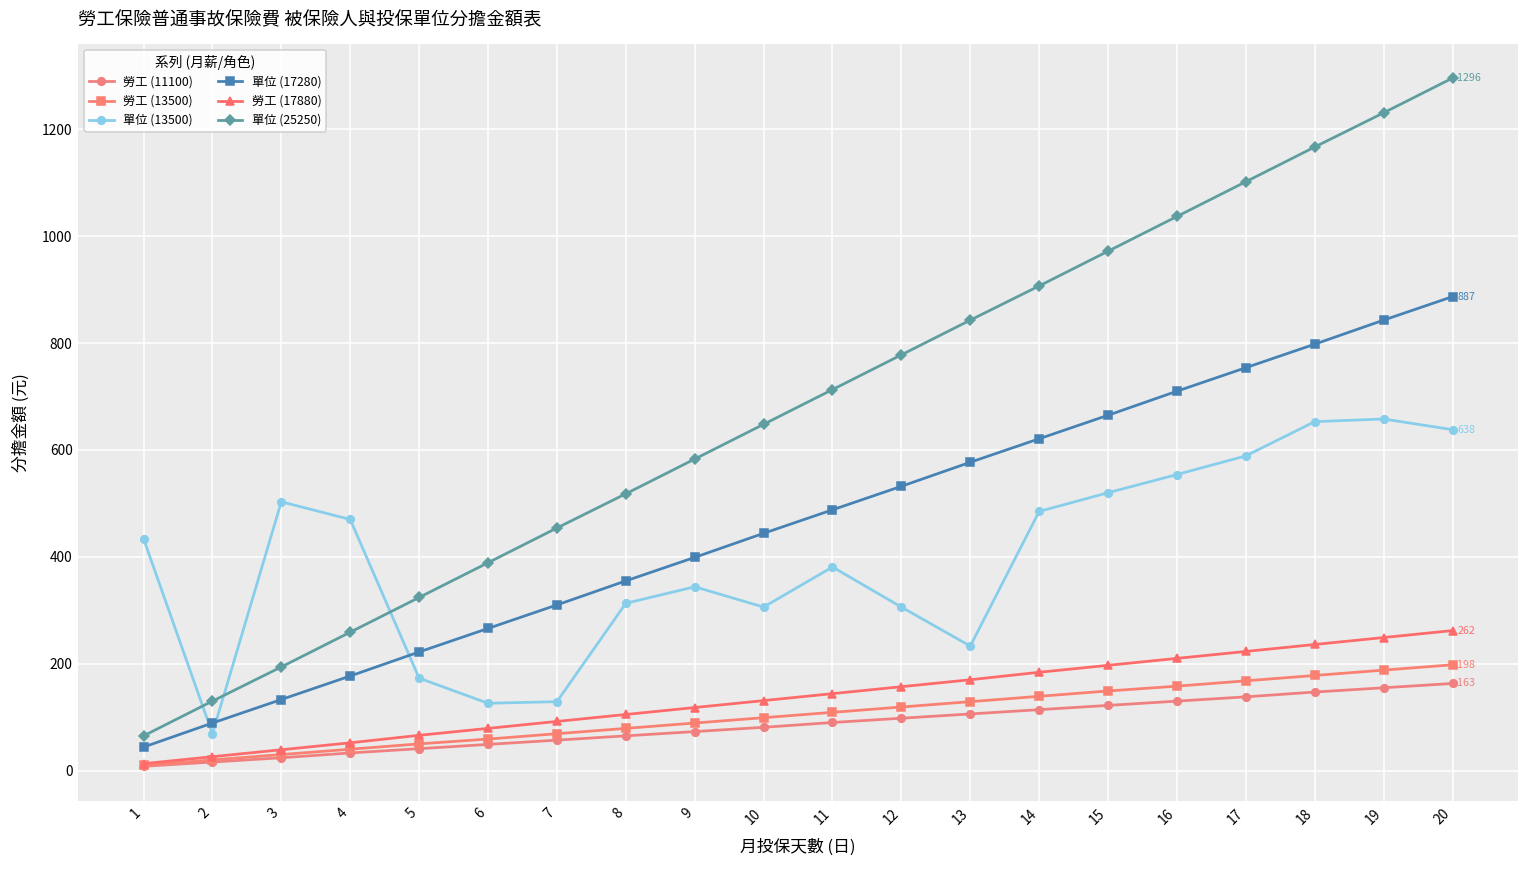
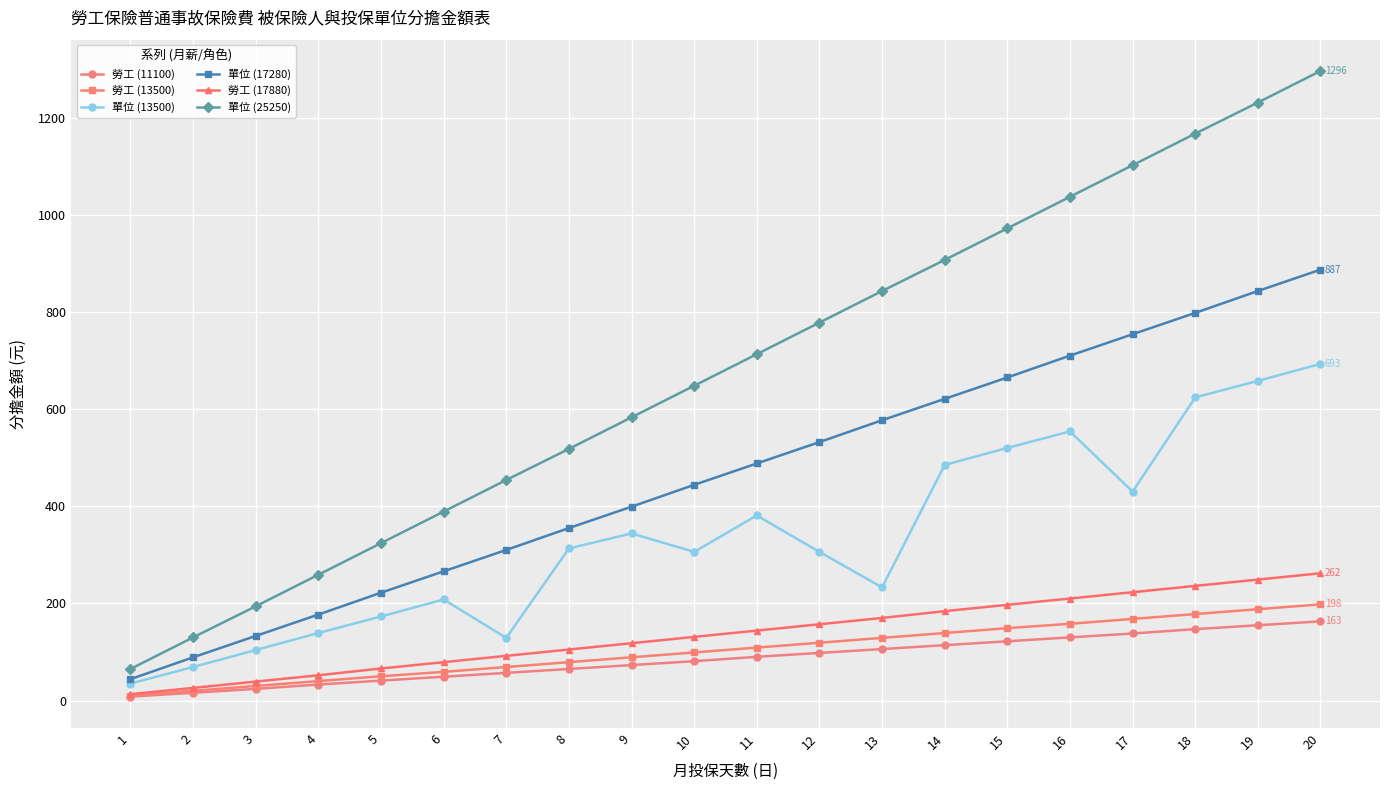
單位 (13500), 1: 430 -> 40
單位 (13500), 3: 500 -> 100
單位 (13500), 4: 470 -> 140
單位 (13500), 6: 130 -> 210
單位 (13500), 17: 590 -> 430
單位 (13500), 18: 650 -> 620
單位 (13500), 20: 638 -> 693
